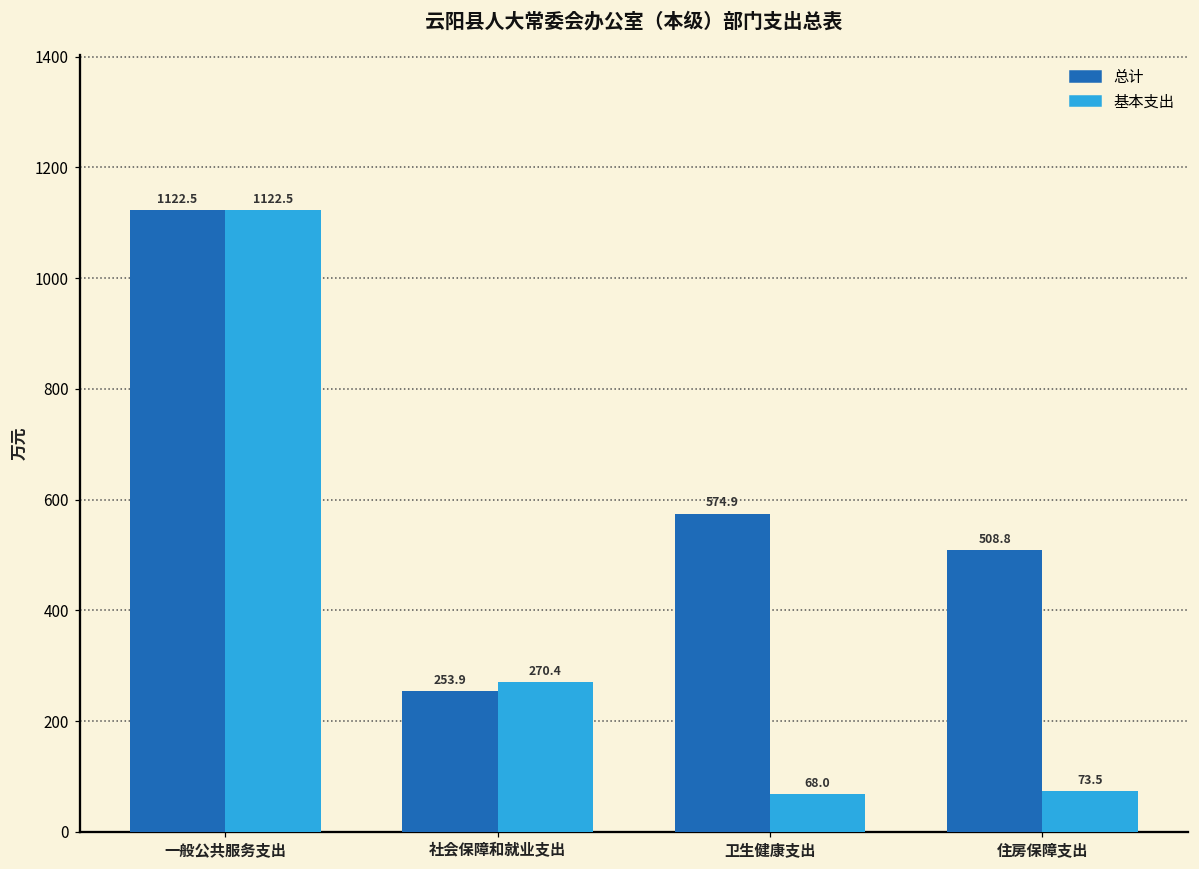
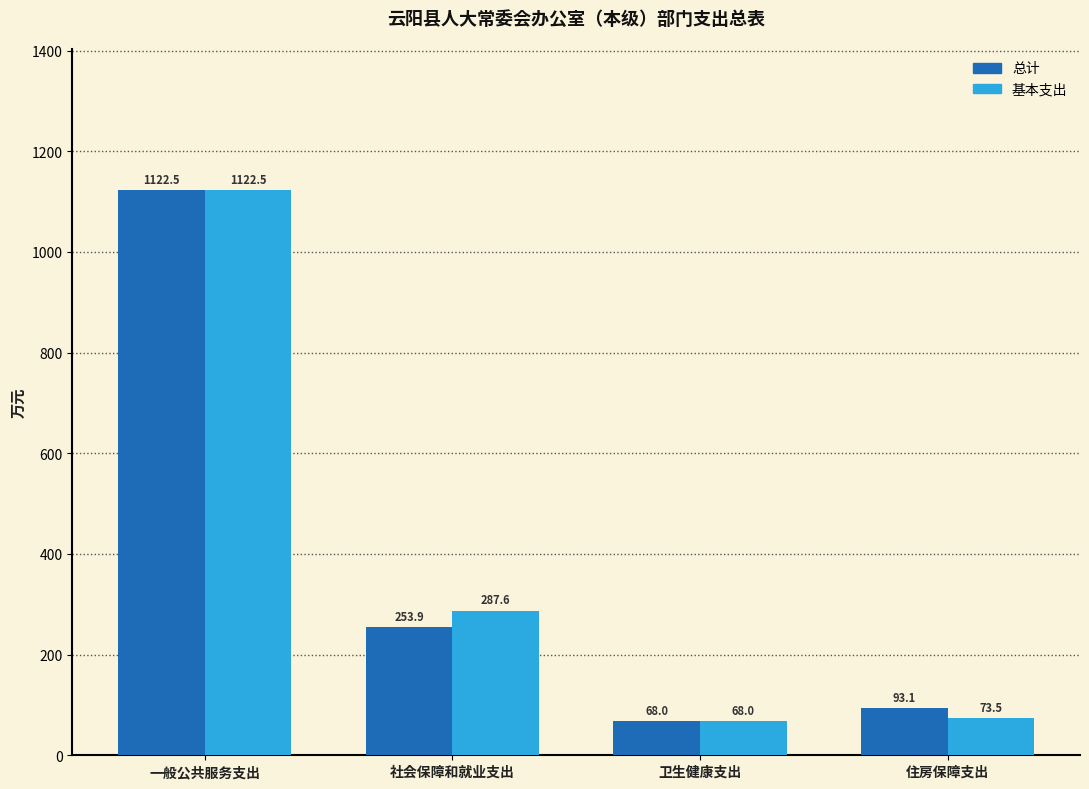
基本支出, 社会保障和就业支出: 270.4 -> 287.6
总计, 卫生健康支出: 574.9 -> 68.0
总计, 住房保障支出: 508.8 -> 93.1
